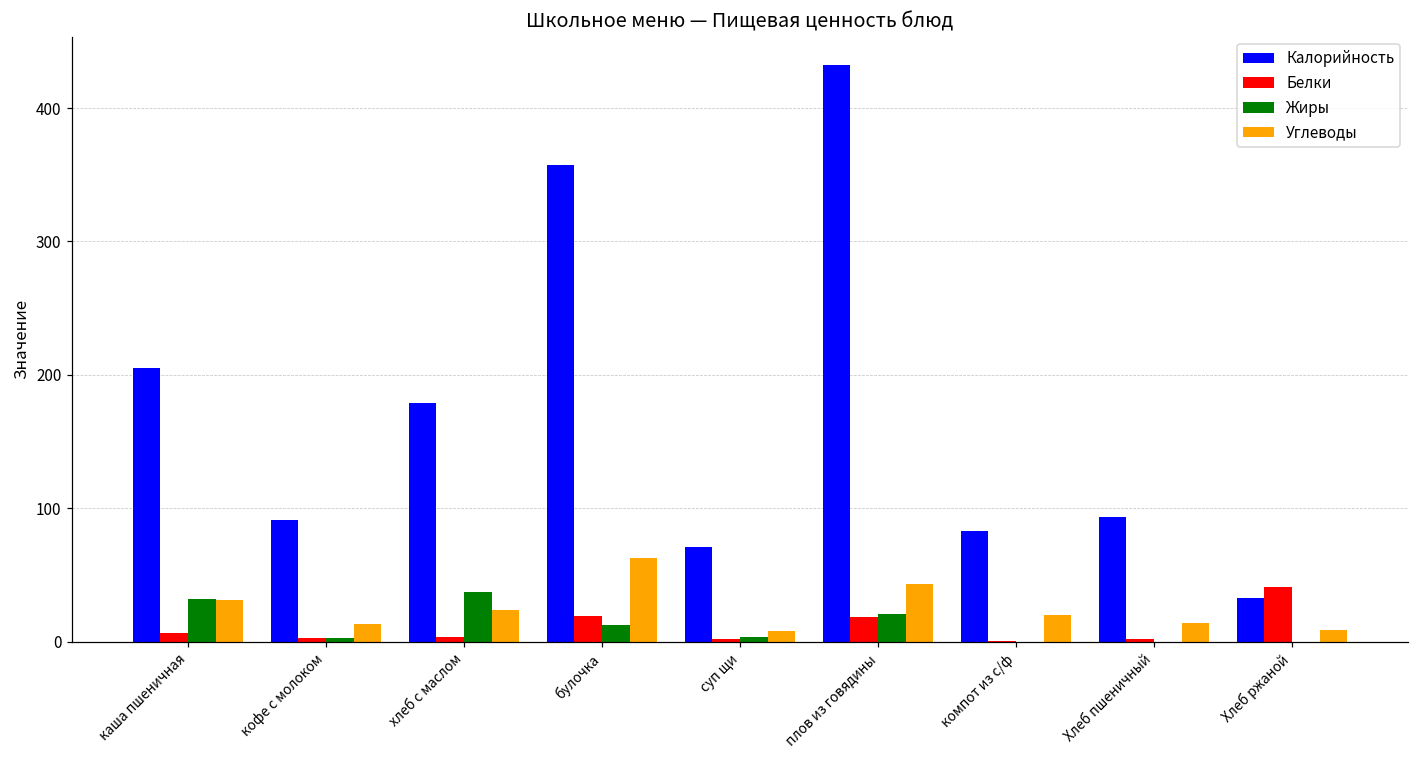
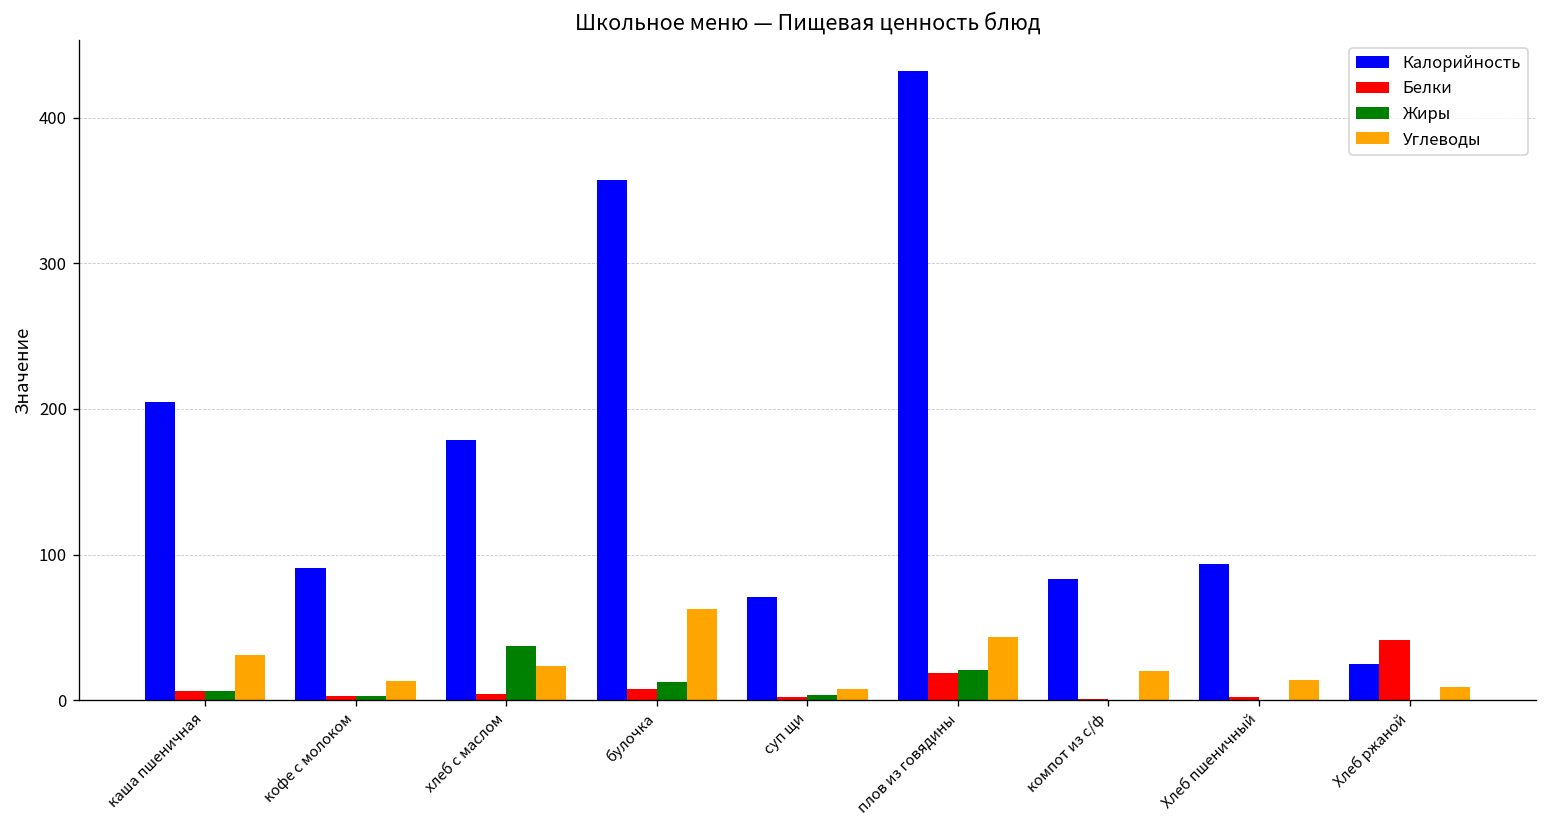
Жиры, каша пшеничная: 32 -> 6
Белки, булочка: 19 -> 8
Калорийность, Хлеб ржаной: 33 -> 25
